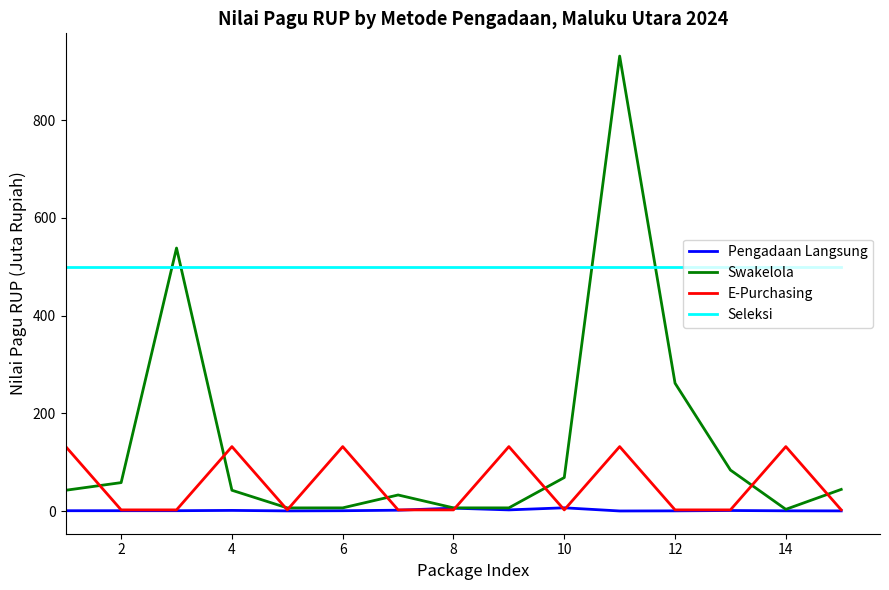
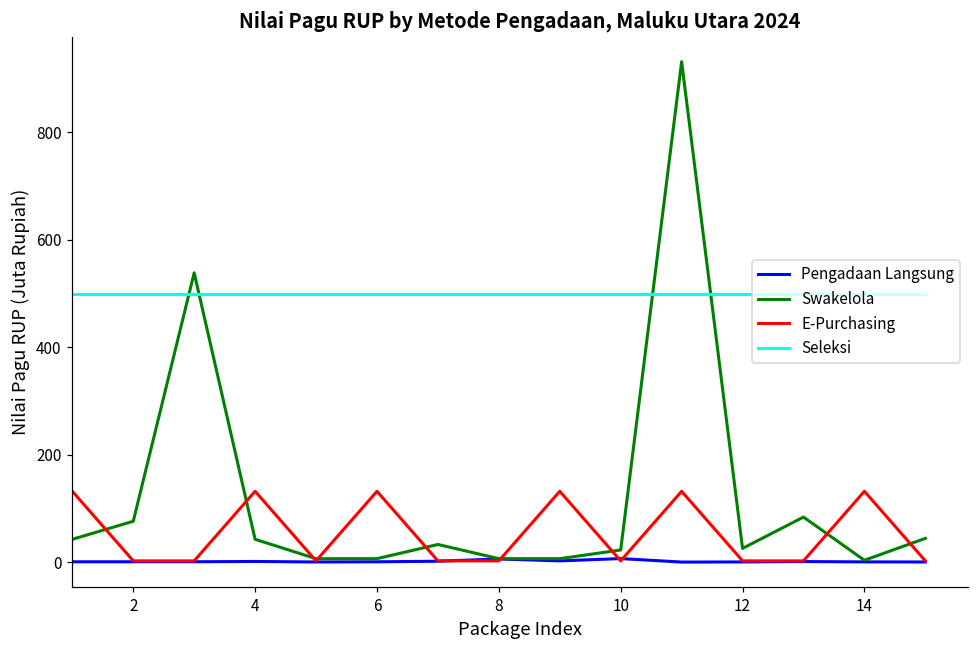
Swakelola, 2: 60 -> 80
Swakelola, 10: 70 -> 20
Swakelola, 12: 260 -> 30
